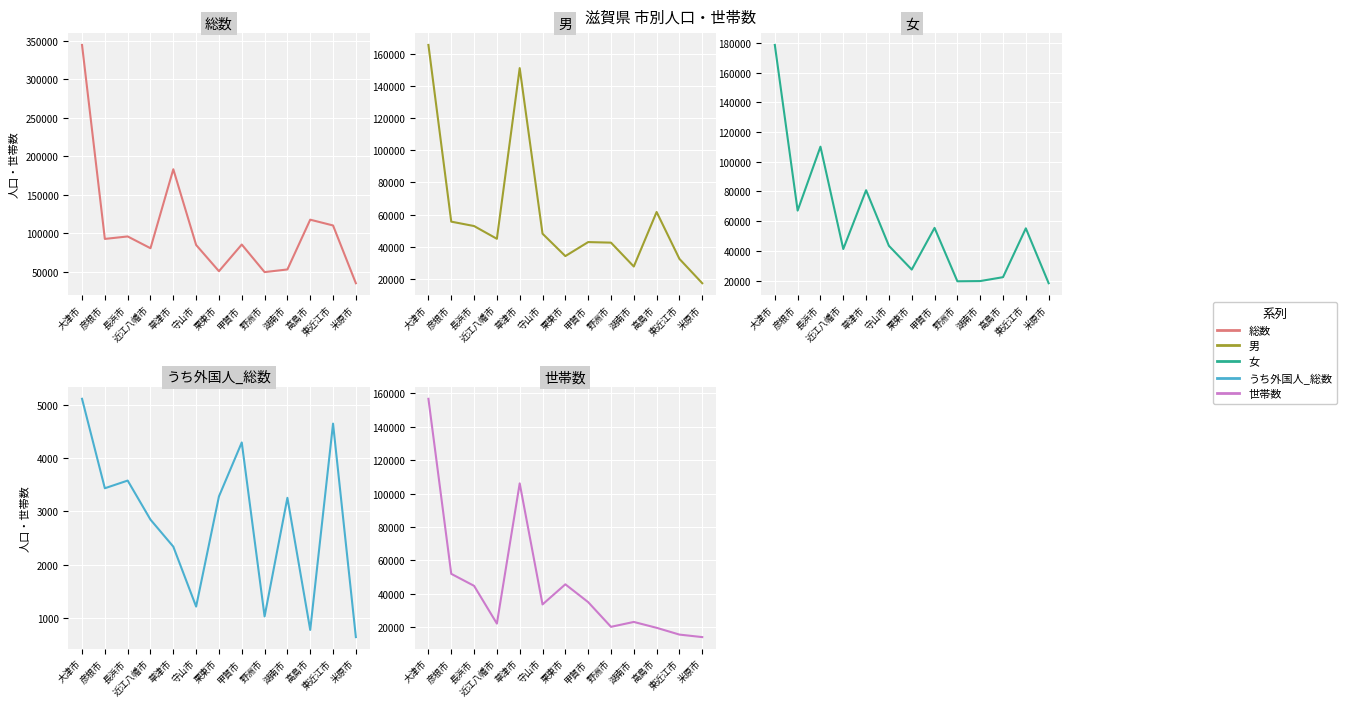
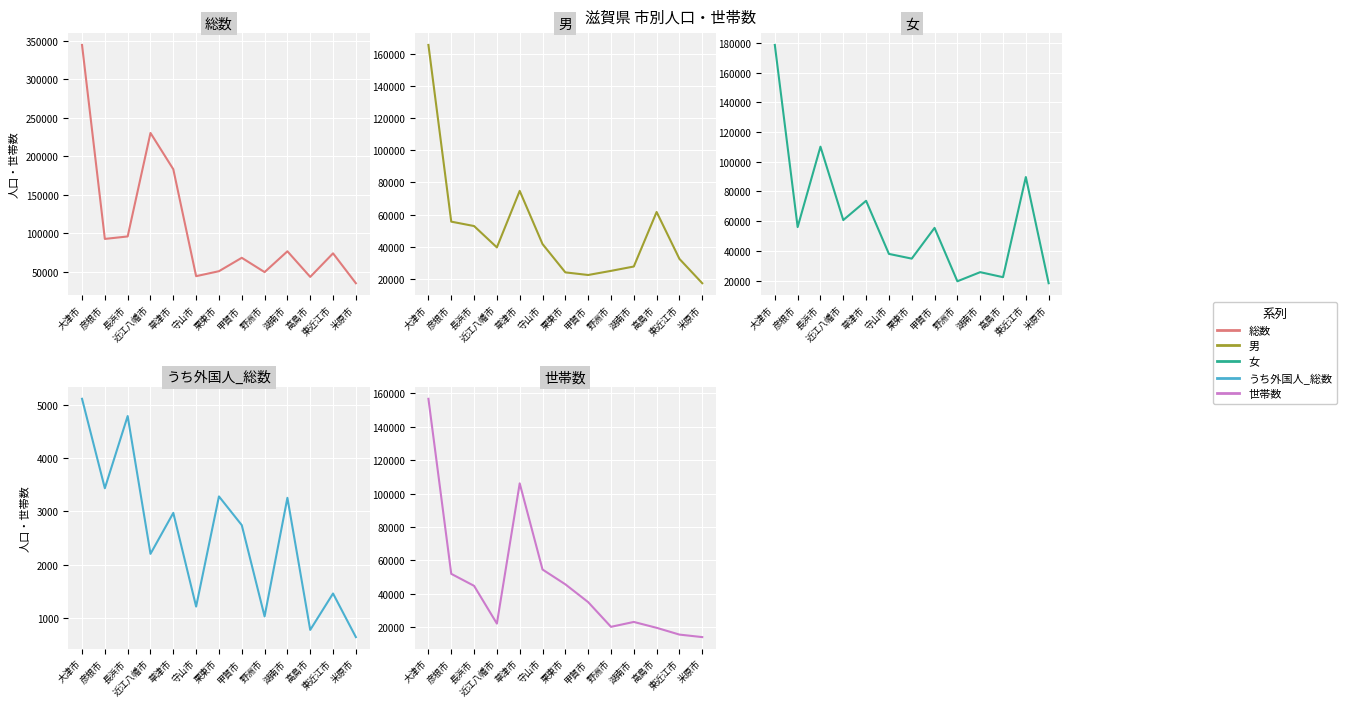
総数, 近江八幡市: 80000 -> 230000
総数, 守山市: 90000 -> 40000
総数, 甲賀市: 90000 -> 70000
総数, 湖南市: 50000 -> 80000
総数, 高島市: 120000 -> 40000
総数, 東近江市: 110000 -> 70000
男, 近江八幡市: 45000 -> 40000
男, 草津市: 151000 -> 75000
男, 守山市: 48000 -> 42000
男, 栗東市: 34000 -> 24000
男, 甲賀市: 43000 -> 22000
男, 野洲市: 43000 -> 25000
女, 彦根市: 67000 -> 56000
女, 近江八幡市: 41000 -> 61000
女, 草津市: 81000 -> 74000
女, 守山市: 43000 -> 38000
女, 栗東市: 27000 -> 35000
女, 湖南市: 20000 -> 26000
女, 東近江市: 55000 -> 90000
うち外国人_総数, 長浜市: 3600 -> 4800
うち外国人_総数, 近江八幡市: 2800 -> 2200
うち外国人_総数, 草津市: 2300 -> 3000
うち外国人_総数, 甲賀市: 4300 -> 2700
うち外国人_総数, 東近江市: 4600 -> 1500
世帯数, 守山市: 34000 -> 55000
